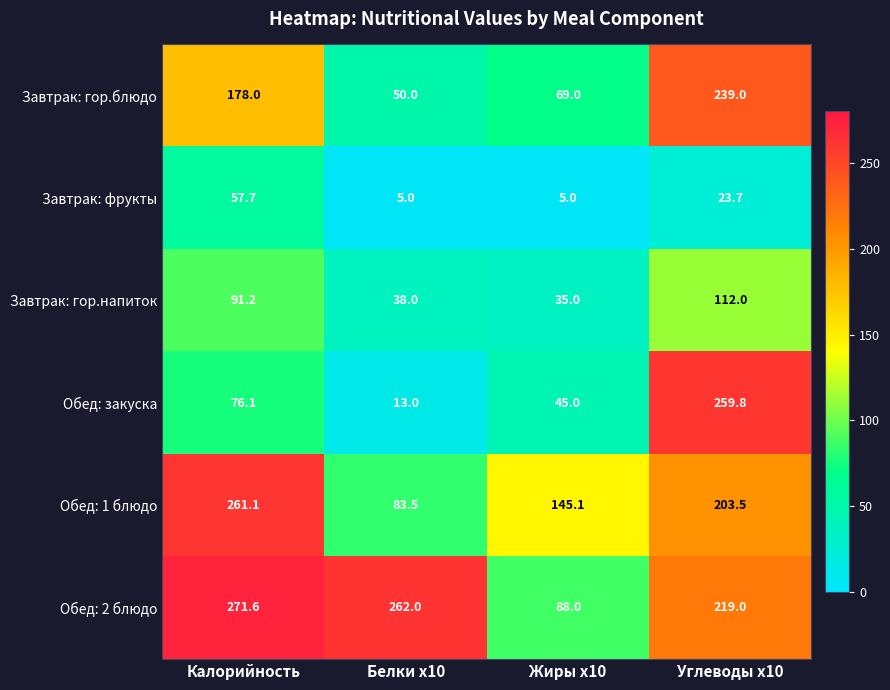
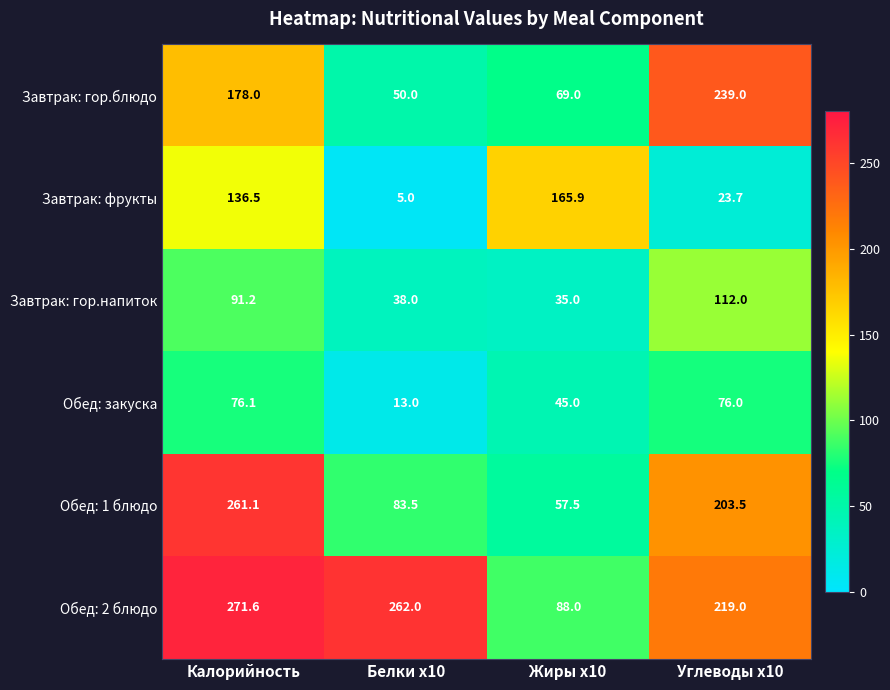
Завтрак: фрукты, Калорийность: 57.7 -> 136.5
Завтрак: фрукты, Жиры x10: 5.0 -> 165.9
Обед: закуска, Углеводы x10: 259.8 -> 76.0
Обед: 1 блюдо, Жиры x10: 145.1 -> 57.5
